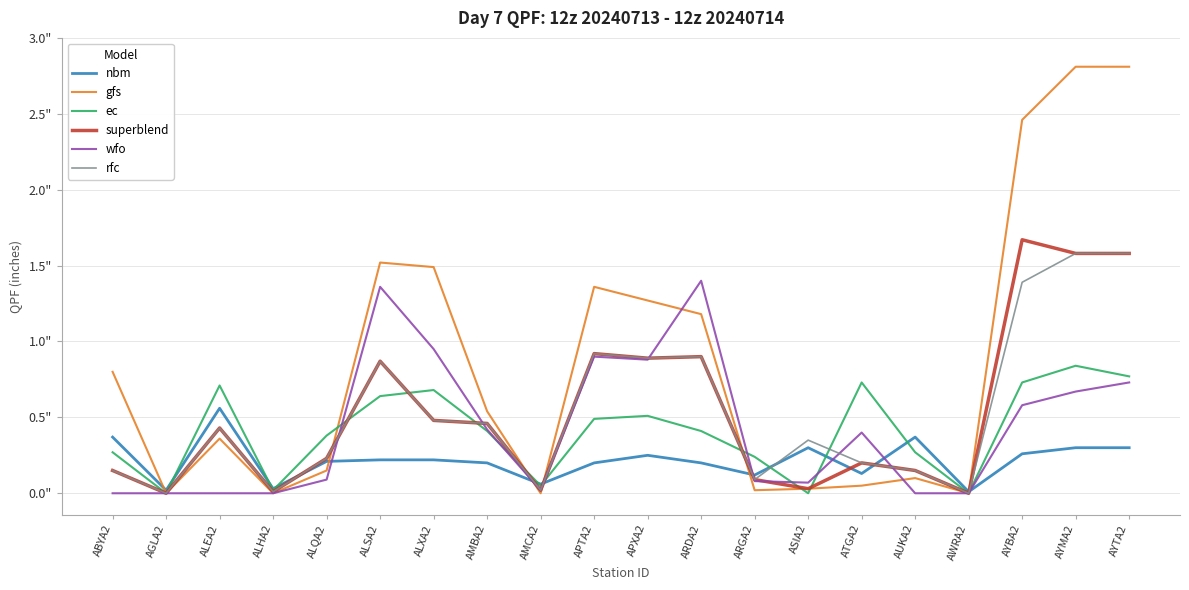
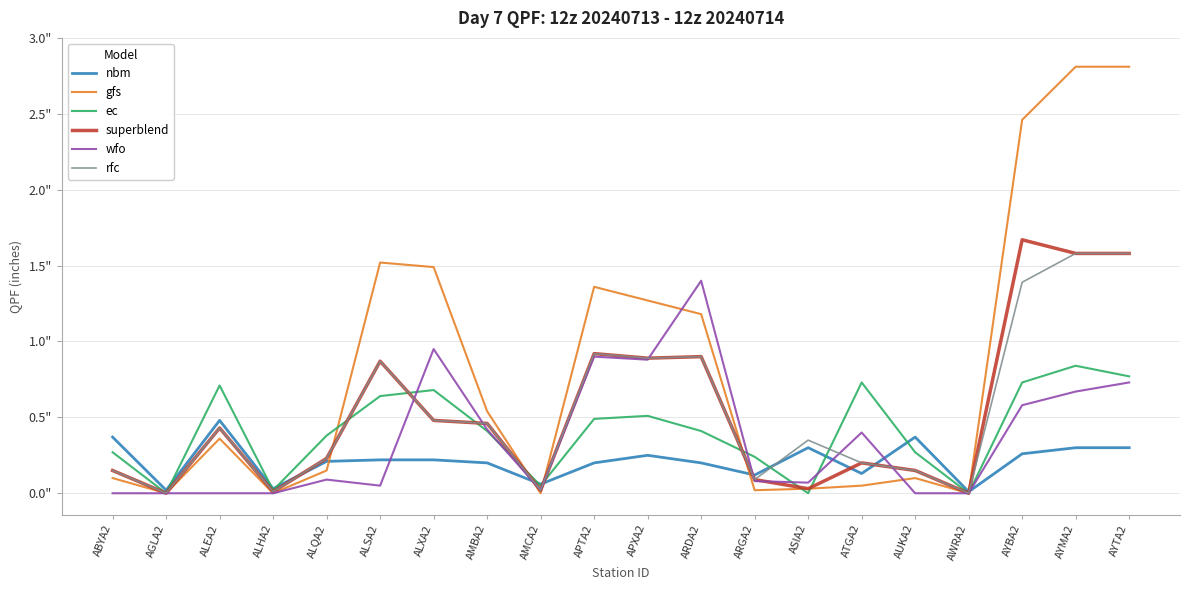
gfs, ABYA2: 0.8" -> 0.1"
nbm, ALEA2: 0.56" -> 0.48"
wfo, ALSA2: 1.36" -> 0.05"
